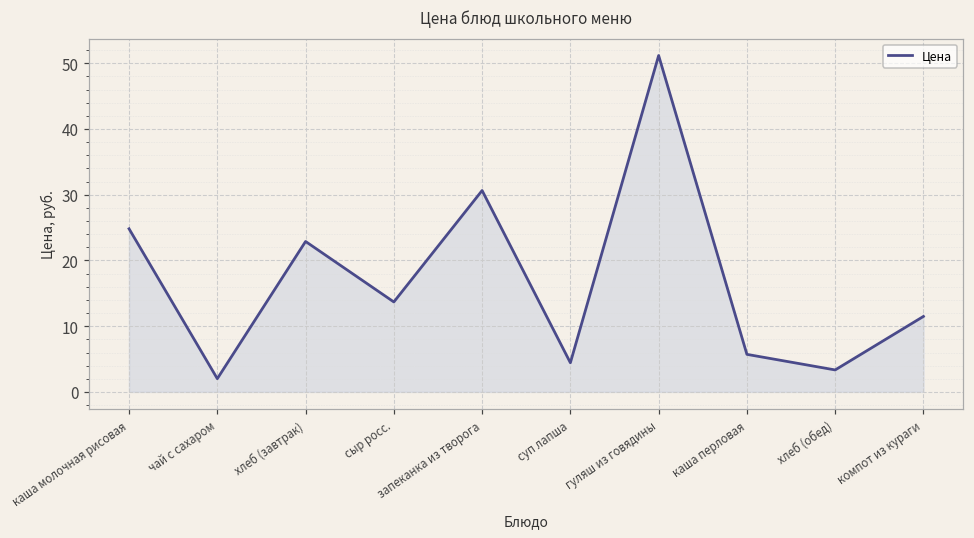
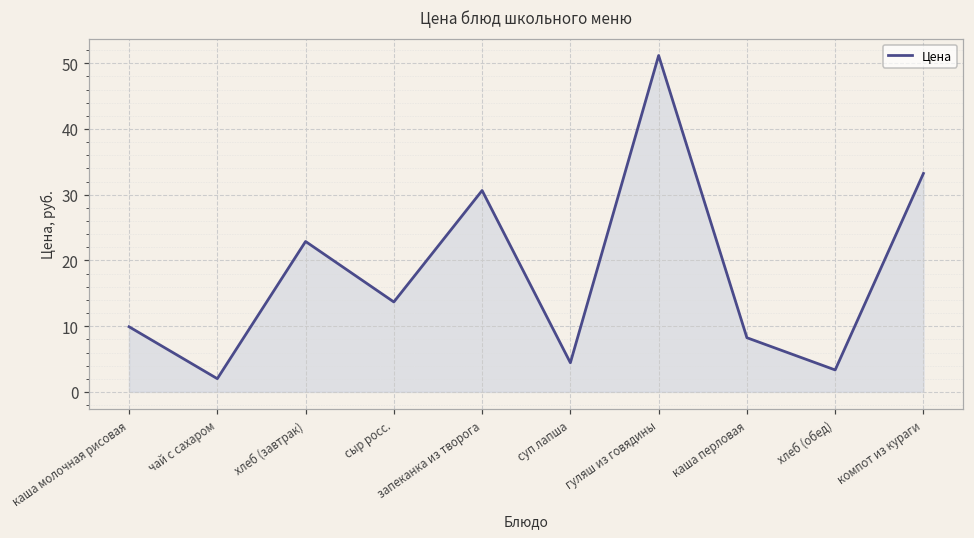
каша молочная рисовая: 25 -> 10
каша перловая: 6 -> 8
компот из кураги: 11 -> 33
